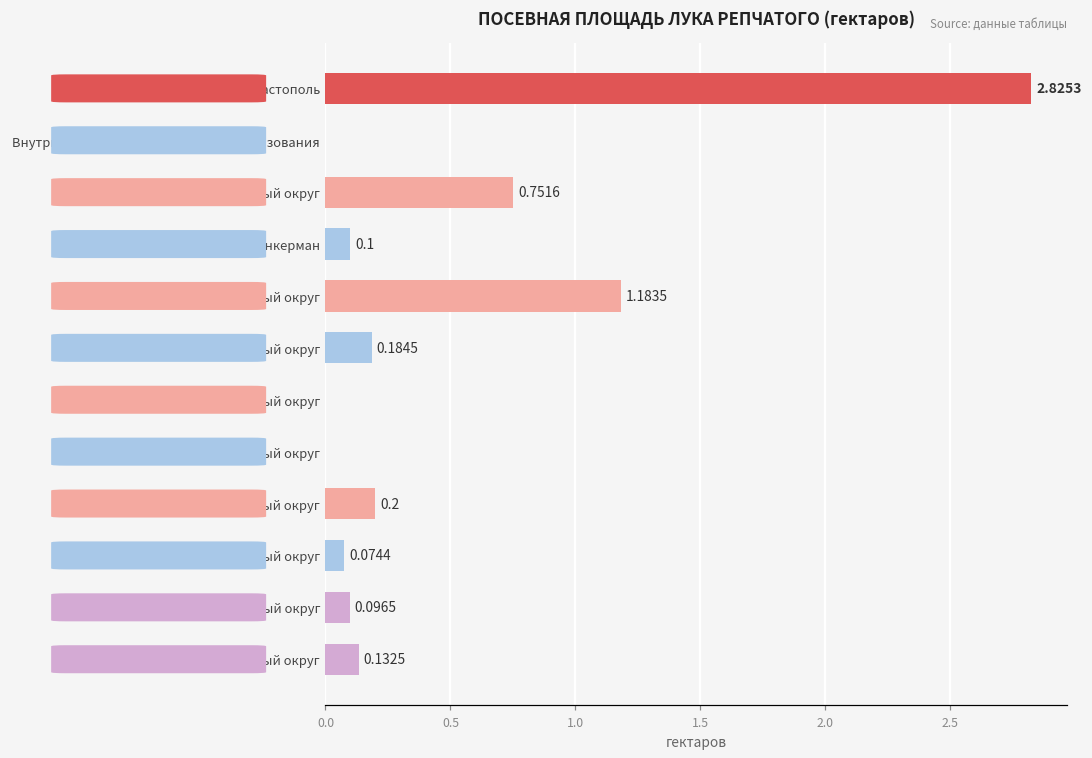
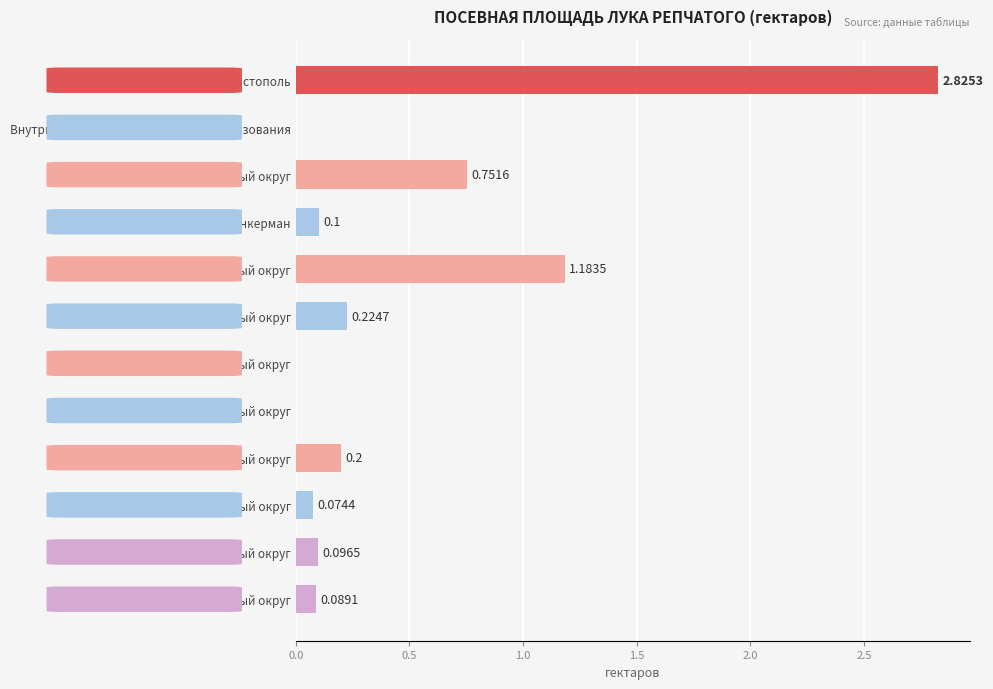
Терновский муниципальный округ: 0.1845 -> 0.2247
Качинский муниципальный округ: 0.1325 -> 0.0891
